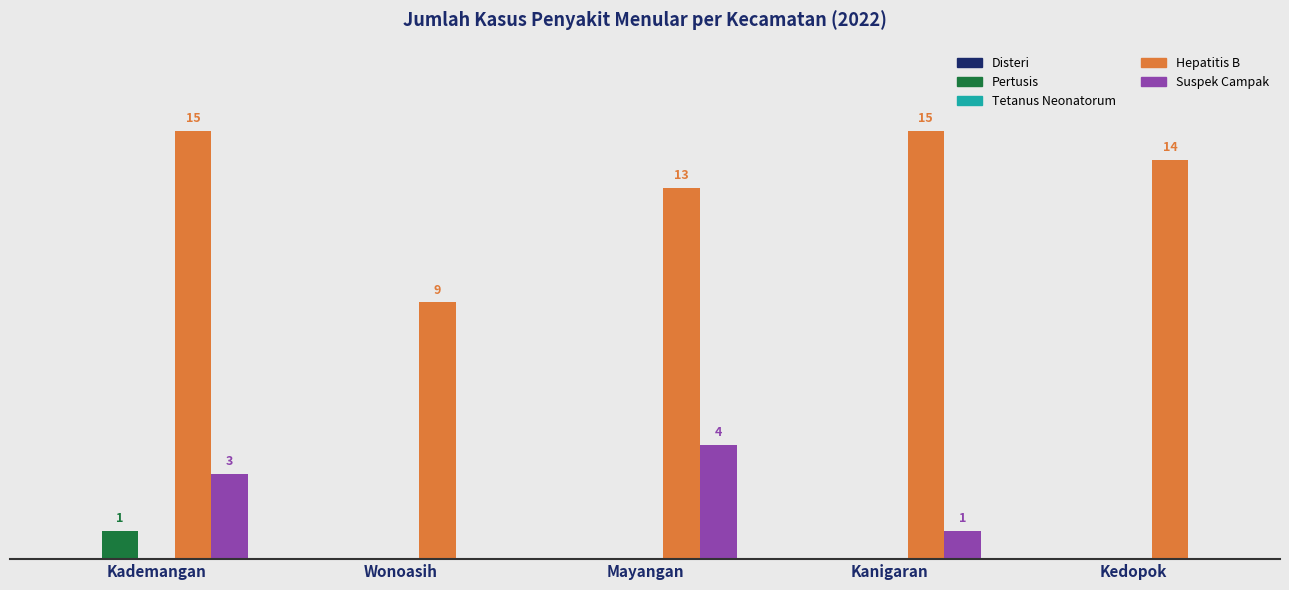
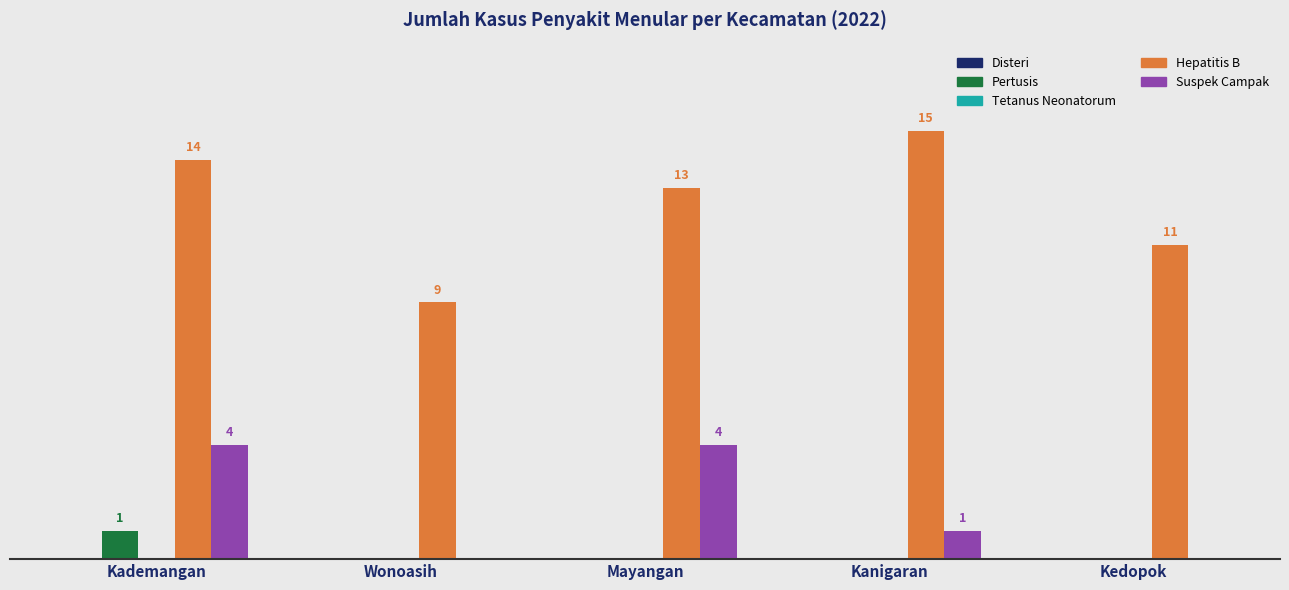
Hepatitis B, Kademangan: 15 -> 14
Suspek Campak, Kademangan: 3 -> 4
Hepatitis B, Kedopok: 14 -> 11
